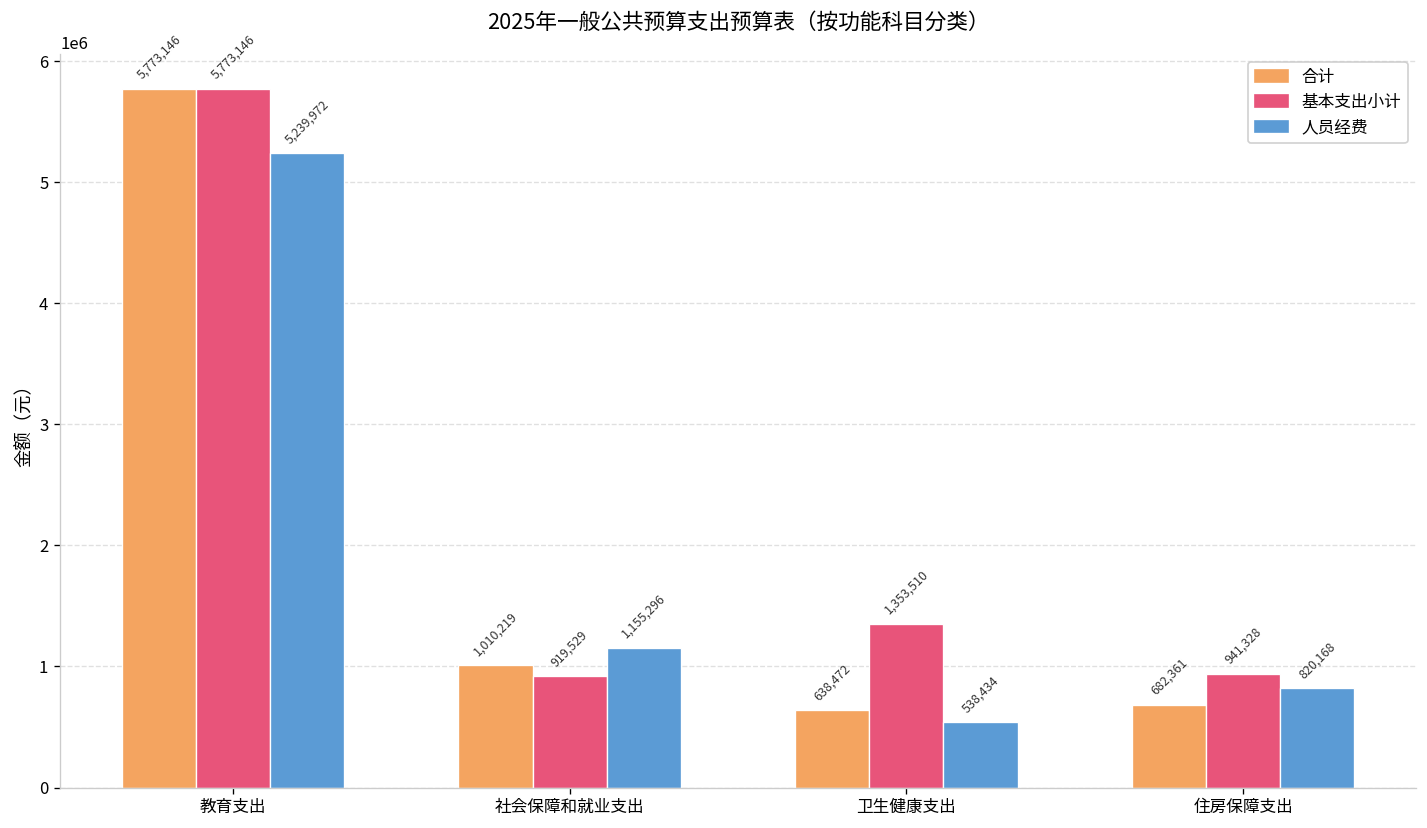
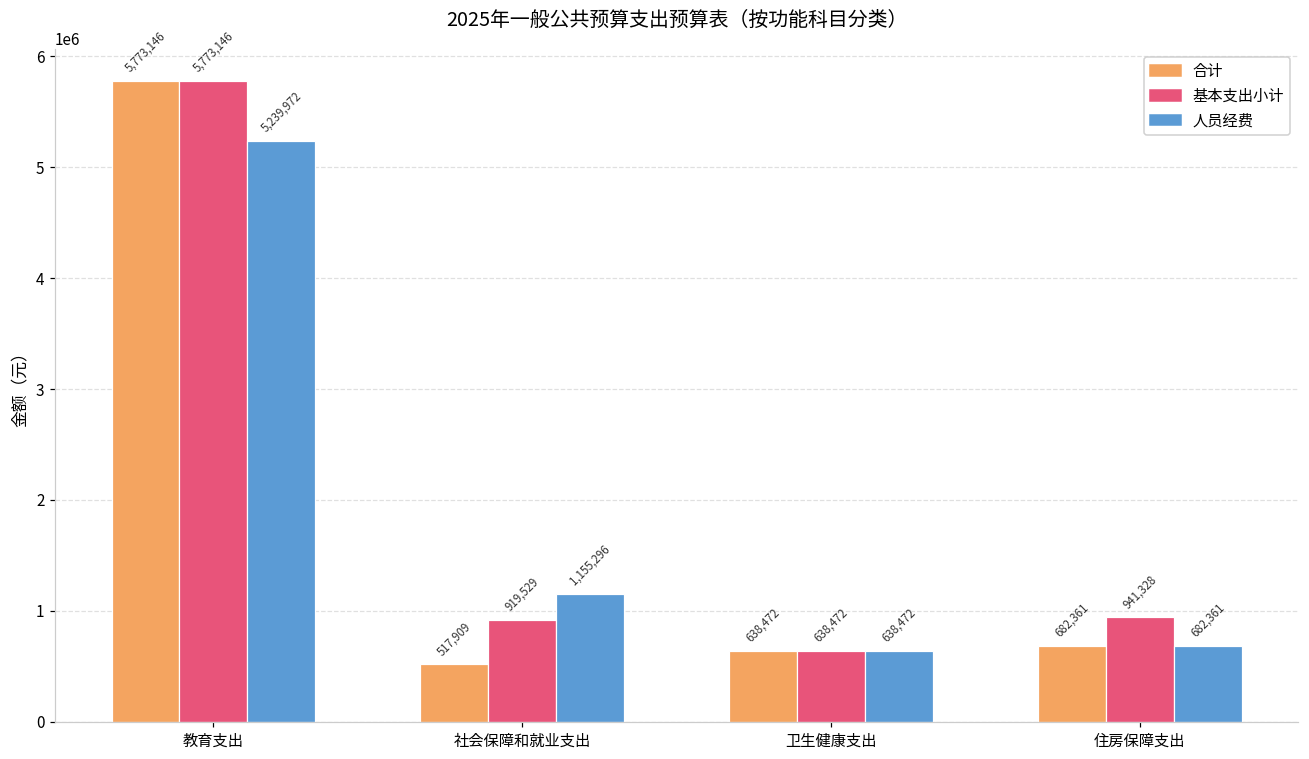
合计, 社会保障和就业支出: 1,010,219 -> 517,909
基本支出小计, 卫生健康支出: 1,353,510 -> 638,472
人员经费, 卫生健康支出: 538,434 -> 638,472
人员经费, 住房保障支出: 820,168 -> 682,361
